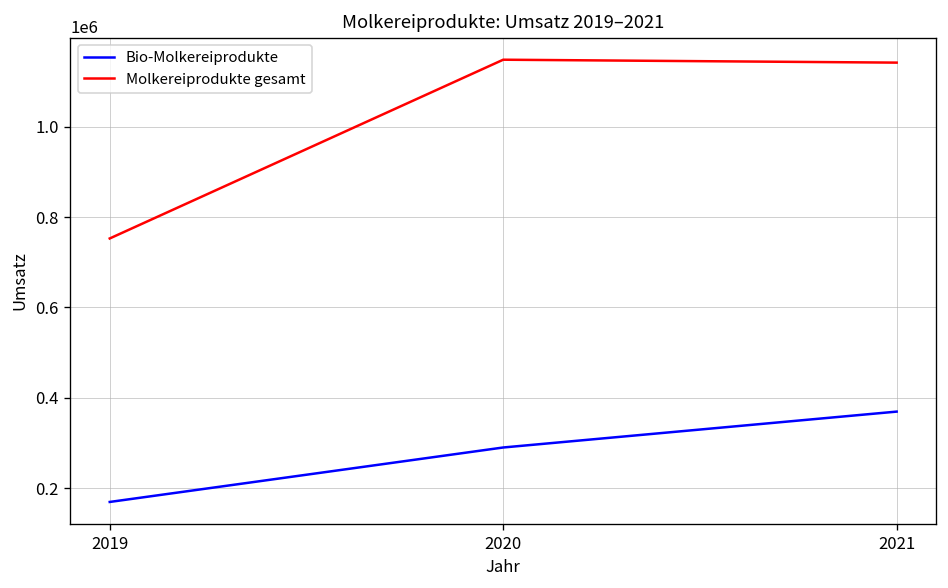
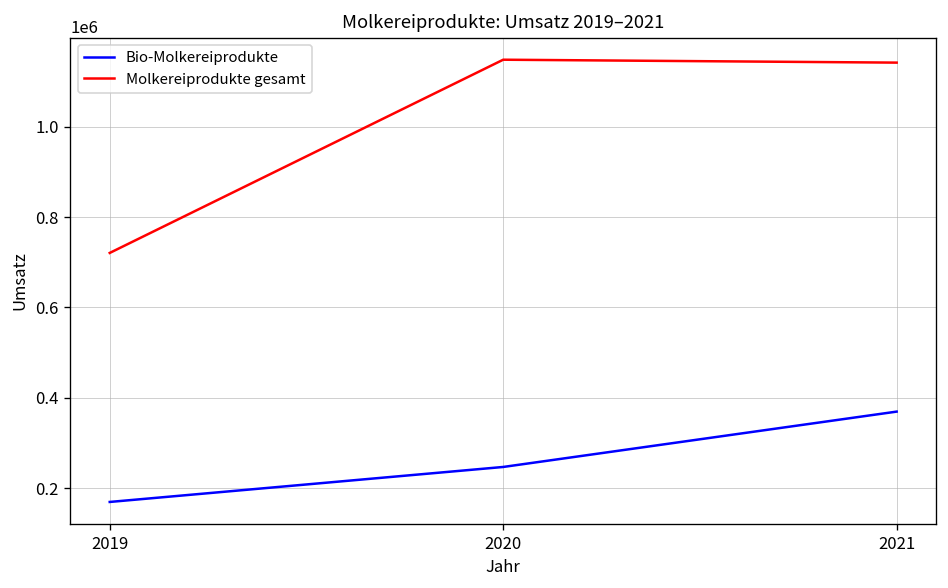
Molkereiprodukte gesamt, 2019: 750000 -> 720000
Bio-Molkereiprodukte, 2020: 290000 -> 250000
